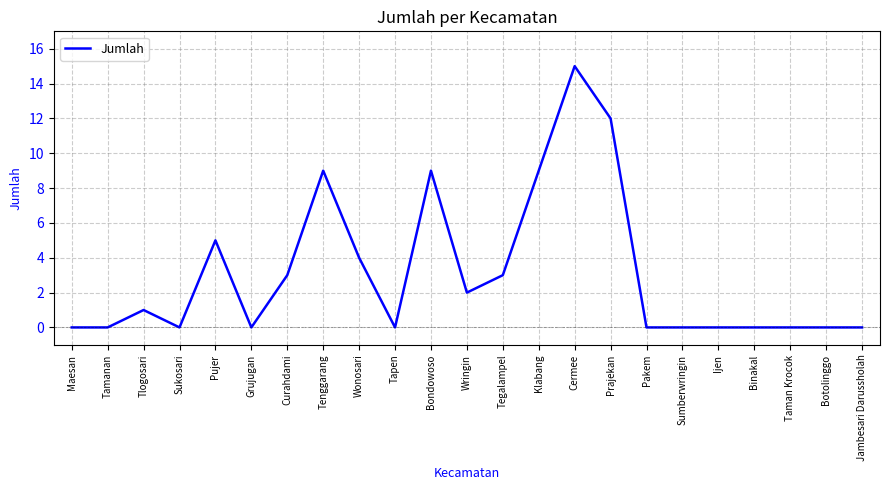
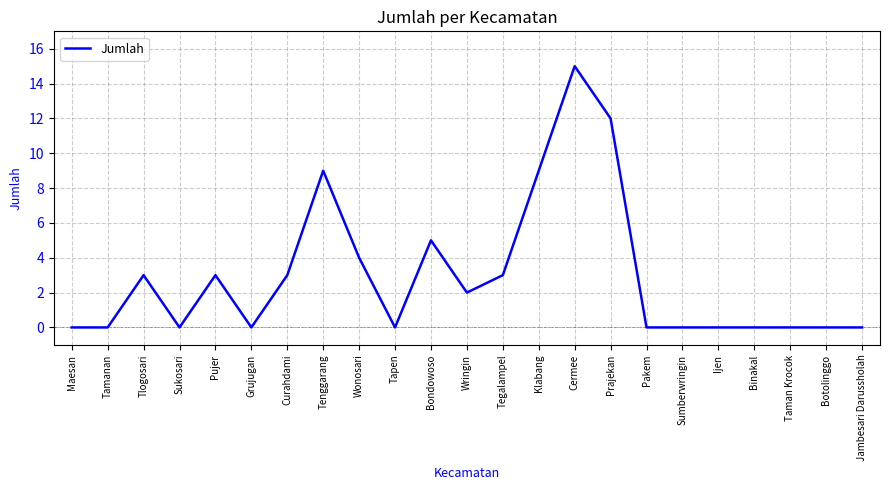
Tlogosari: 1 -> 3
Pujer: 5 -> 3
Bondowoso: 9 -> 5
